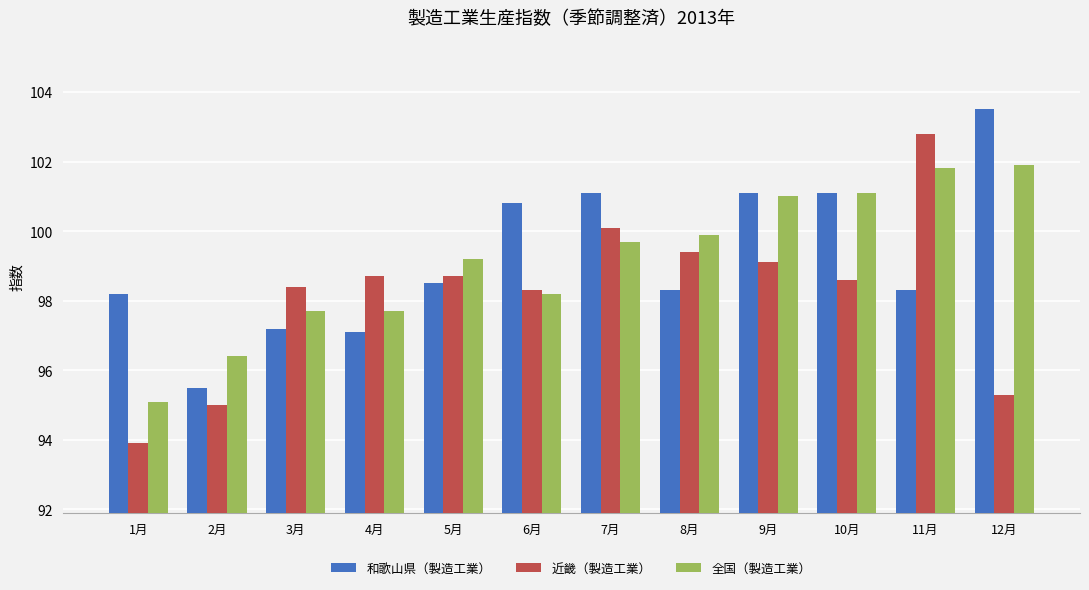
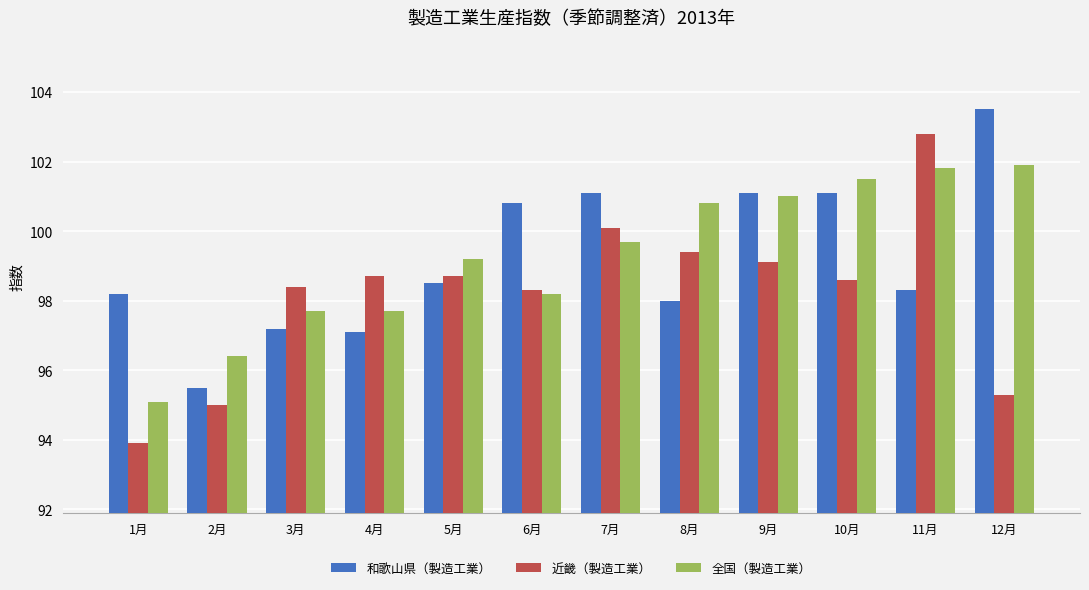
和歌山県（製造工業）, 8月: 98.3 -> 98.0
全国（製造工業）, 8月: 99.9 -> 100.8
全国（製造工業）, 10月: 101.1 -> 101.5
